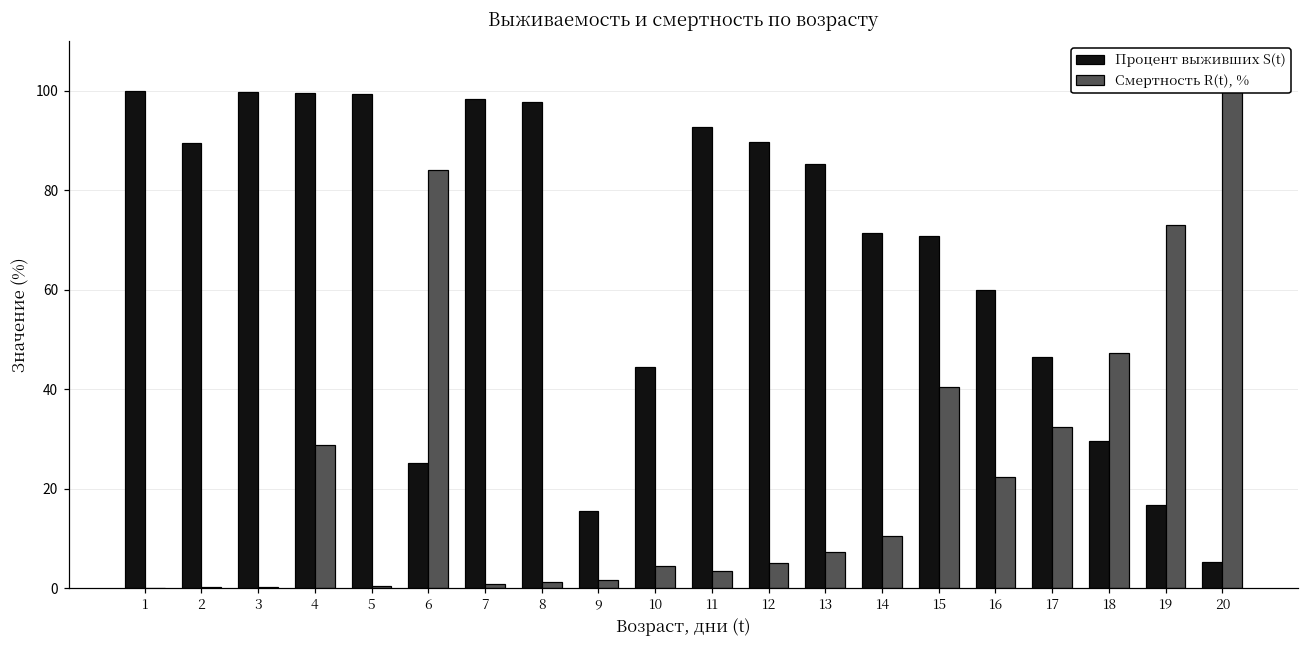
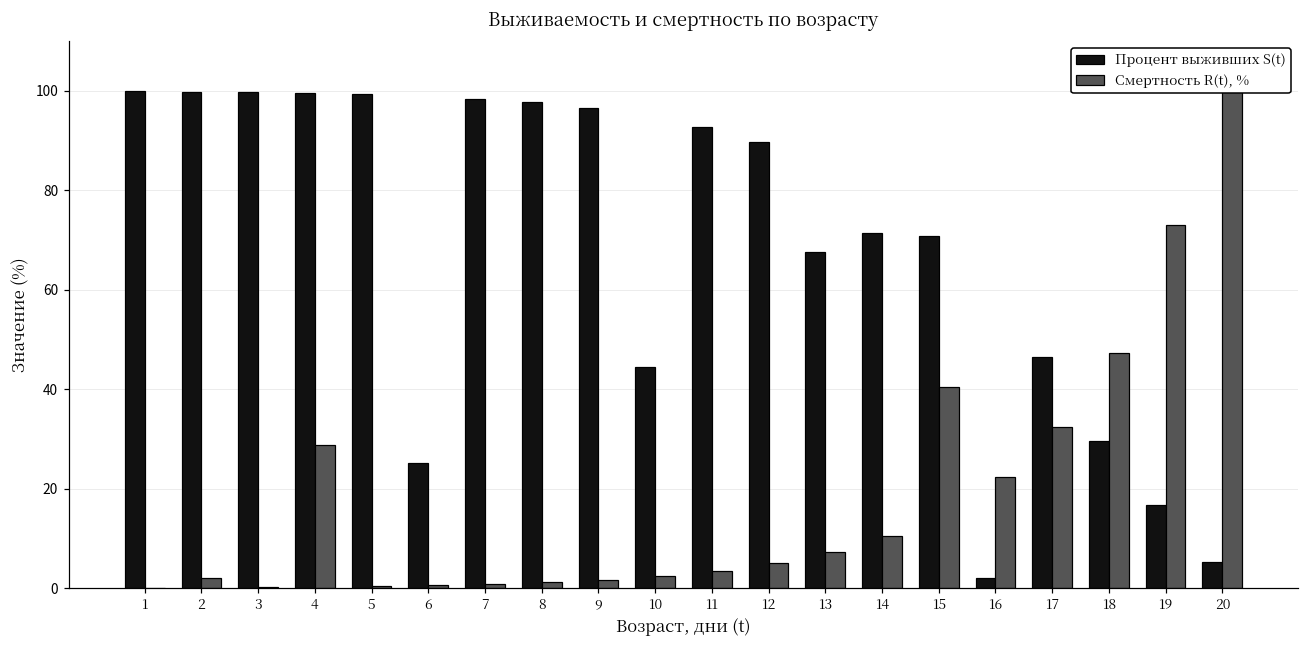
Процент выживших S(t), 2: 90 -> 100
Смертность R(t), %, 2: 0 -> 2
Смертность R(t), %, 6: 84 -> 1
Процент выживших S(t), 9: 15 -> 97
Смертность R(t), %, 10: 4 -> 2
Процент выживших S(t), 13: 85 -> 68
Процент выживших S(t), 16: 60 -> 2
